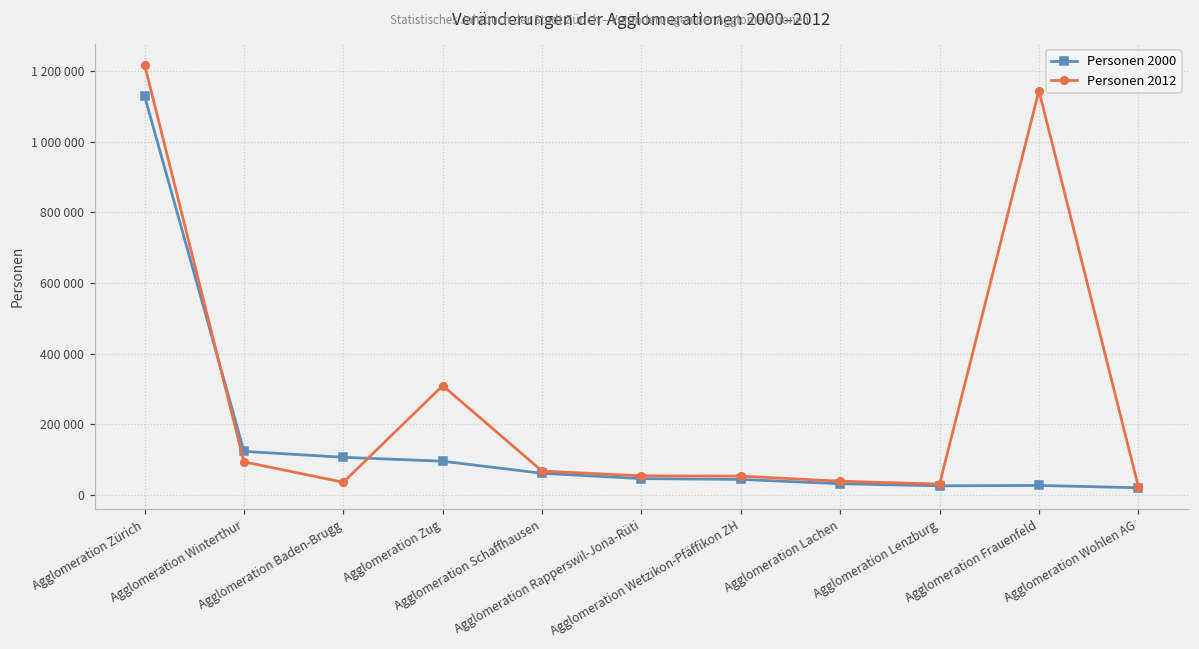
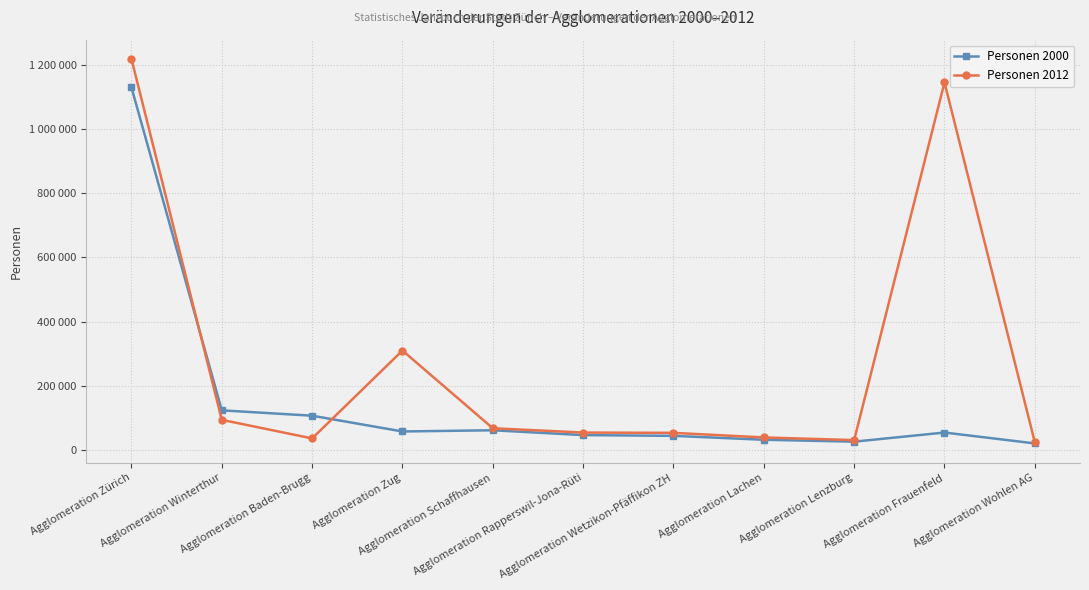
Personen 2000, Agglomeration Zug: 100000 -> 60000
Personen 2000, Agglomeration Frauenfeld: 30000 -> 50000
